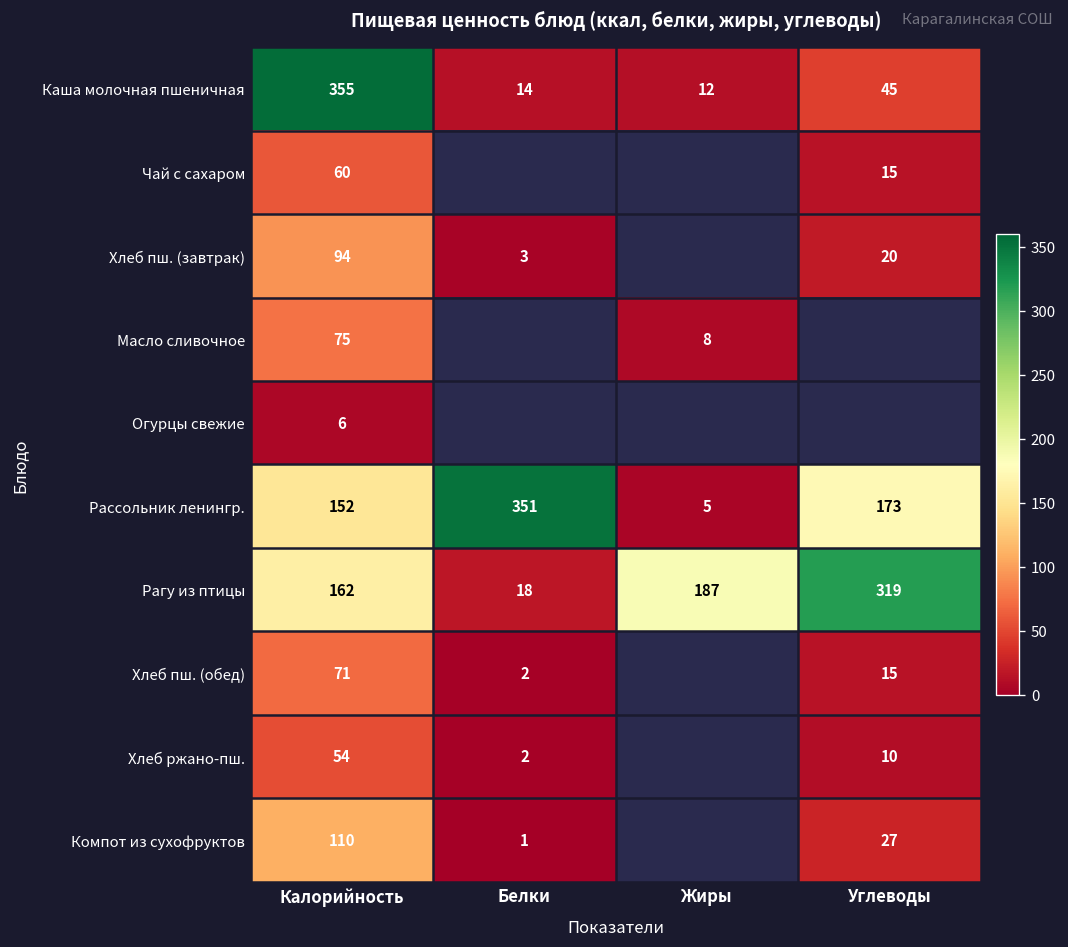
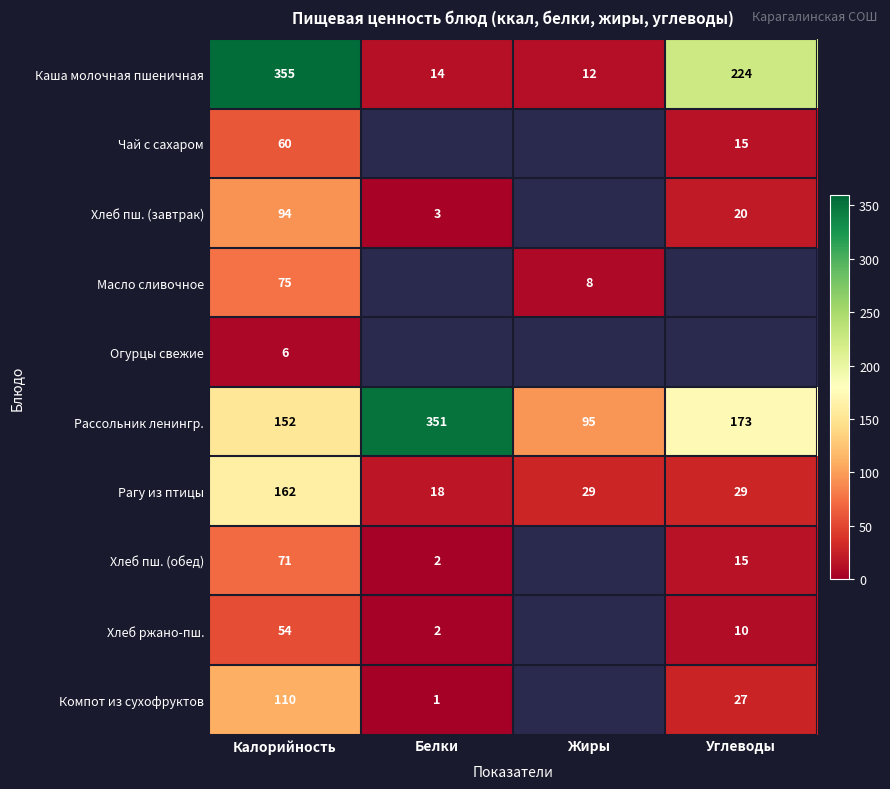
Каша молочная пшеничная, Углеводы: 45 -> 224
Рассольник ленингр., Жиры: 5 -> 95
Рагу из птицы, Жиры: 187 -> 29
Рагу из птицы, Углеводы: 319 -> 29
